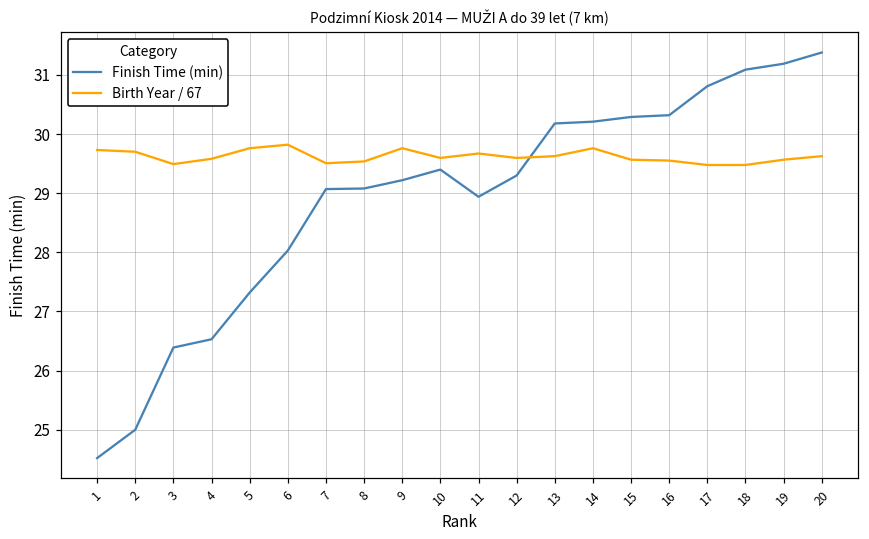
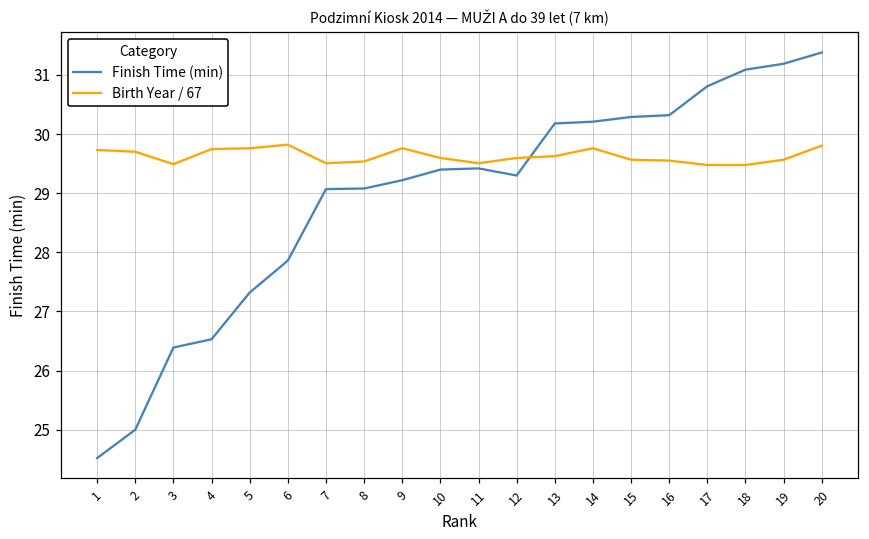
Birth Year / 67, 4: 29.6 -> 29.7
Finish Time (min), 6: 28.0 -> 27.9
Finish Time (min), 11: 28.9 -> 29.4
Birth Year / 67, 11: 29.7 -> 29.5
Birth Year / 67, 20: 29.6 -> 29.8
